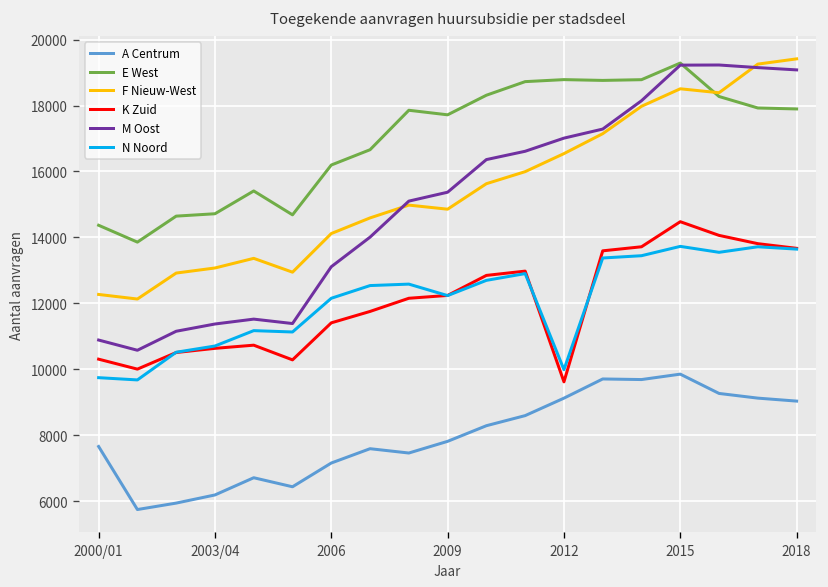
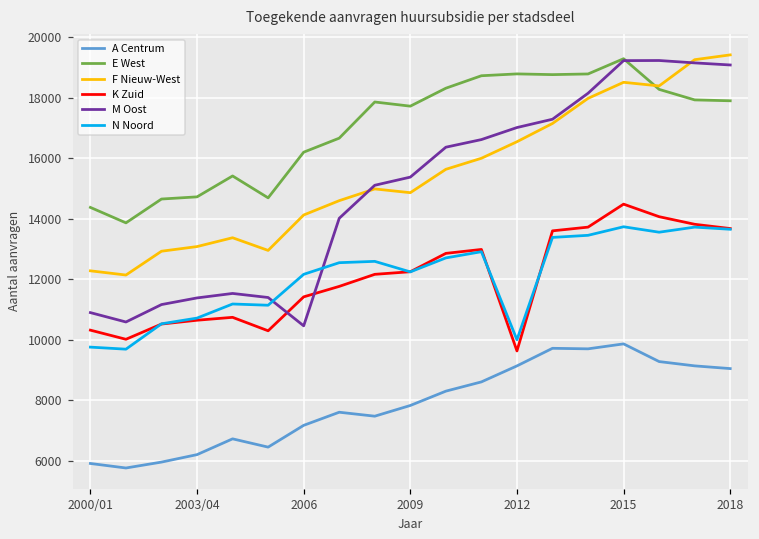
A Centrum, 2000/01: 7700 -> 5900
M Oost, 2006: 13100 -> 10500
